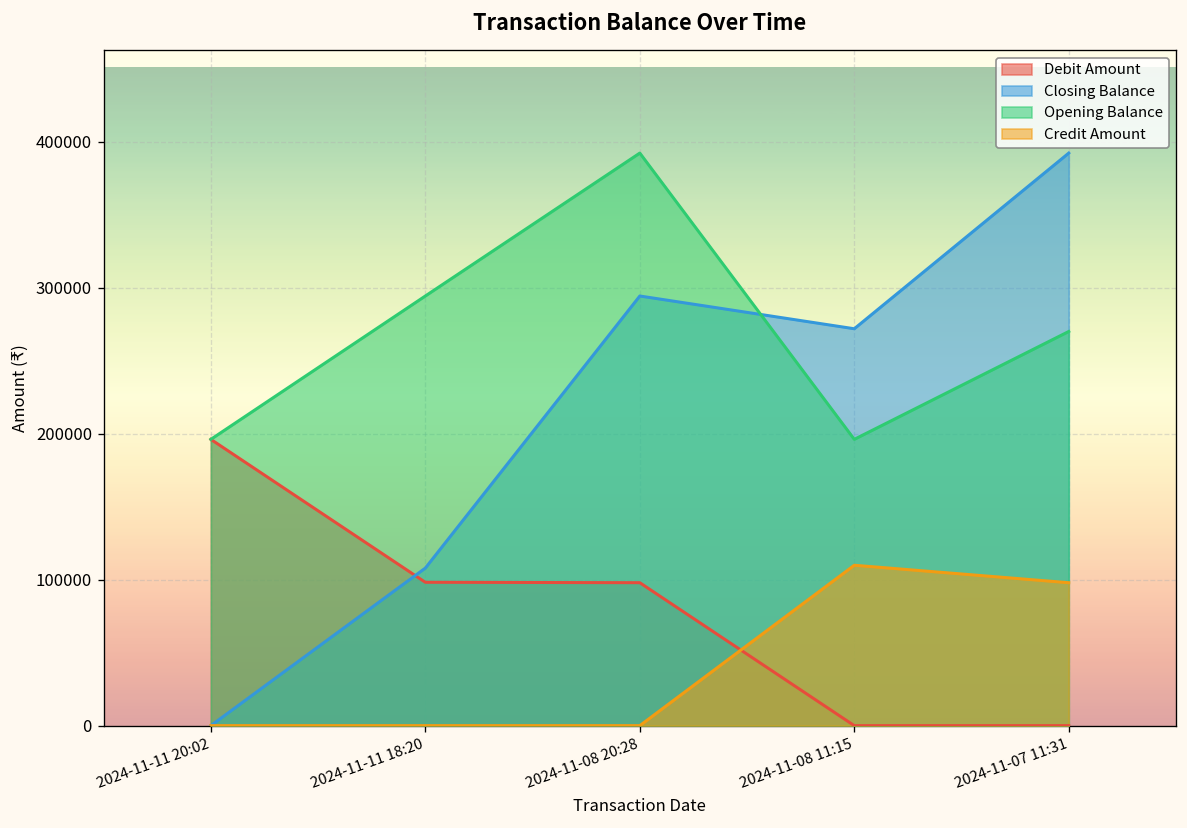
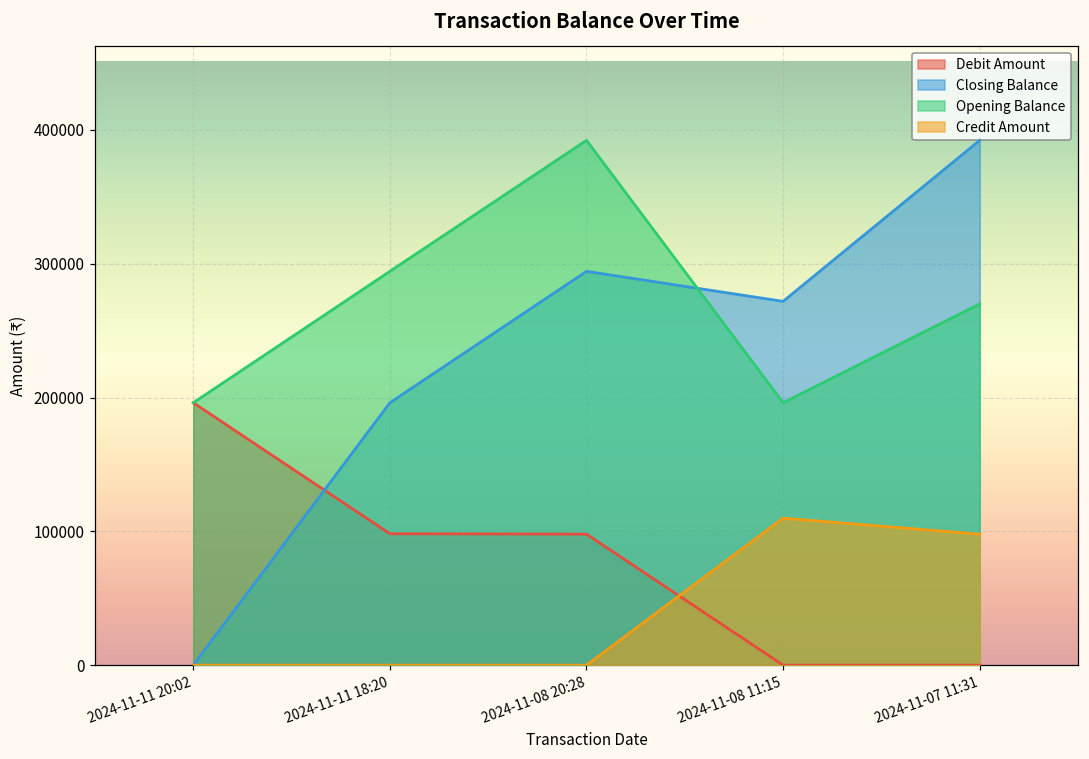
Closing Balance, 2024-11-11 18:20: 108000 -> 196000
